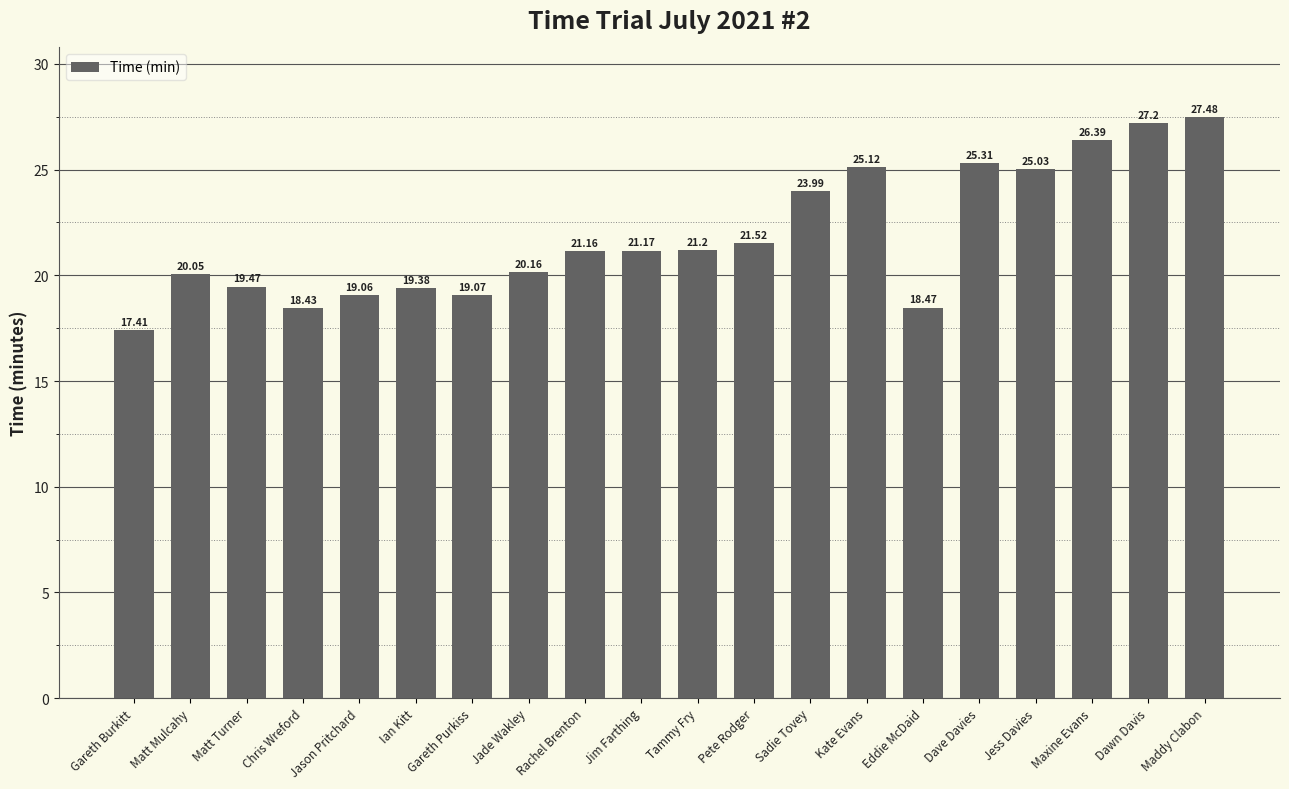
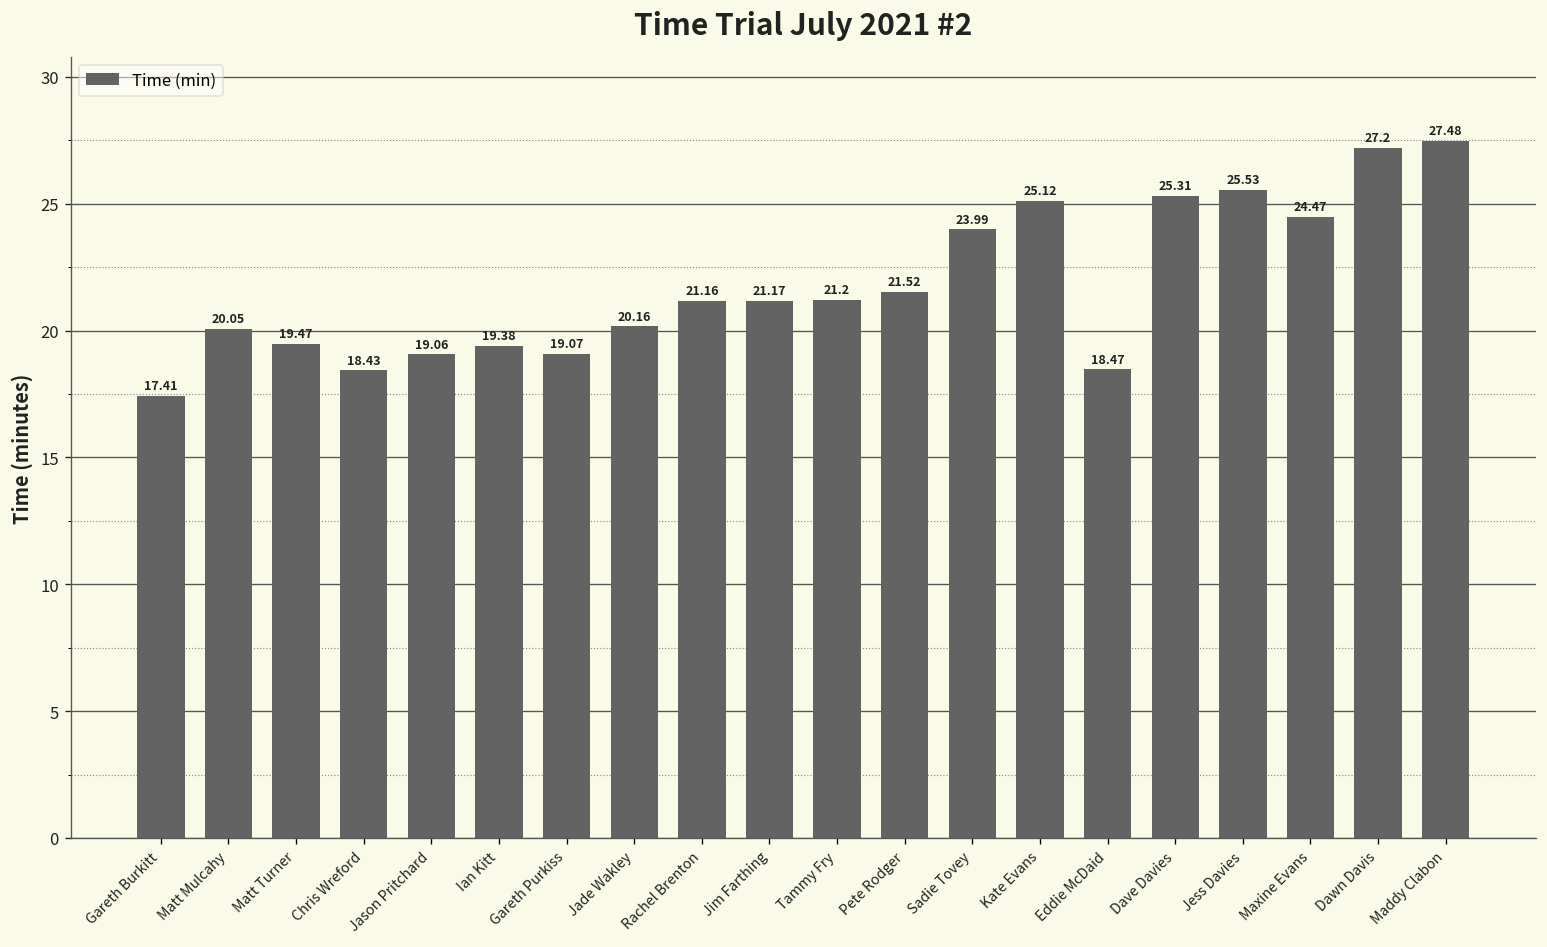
Jess Davies: 25.03 -> 25.53
Maxine Evans: 26.39 -> 24.47
